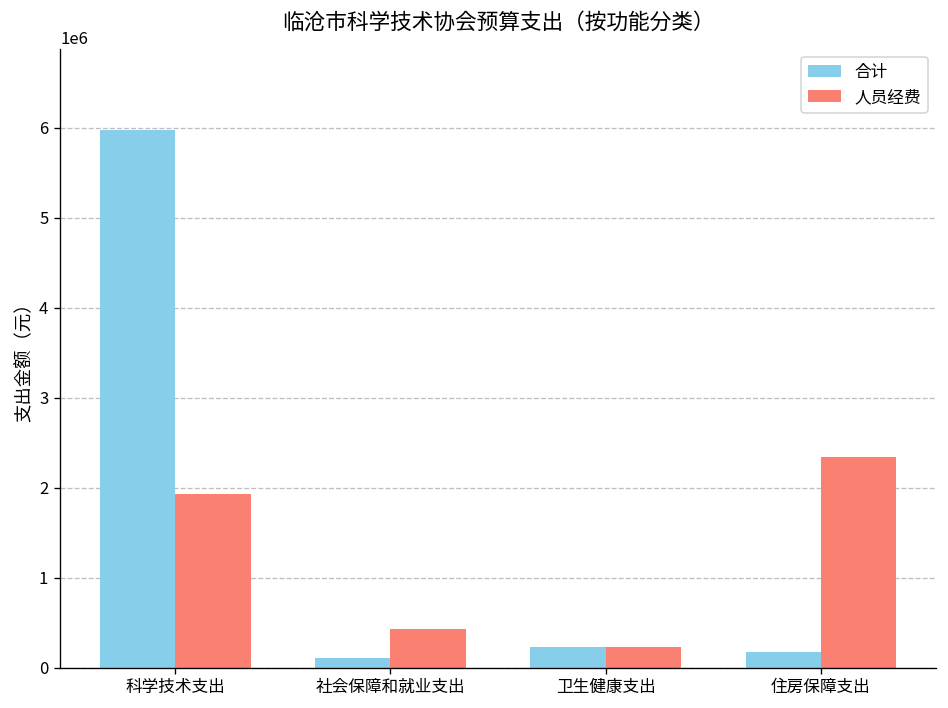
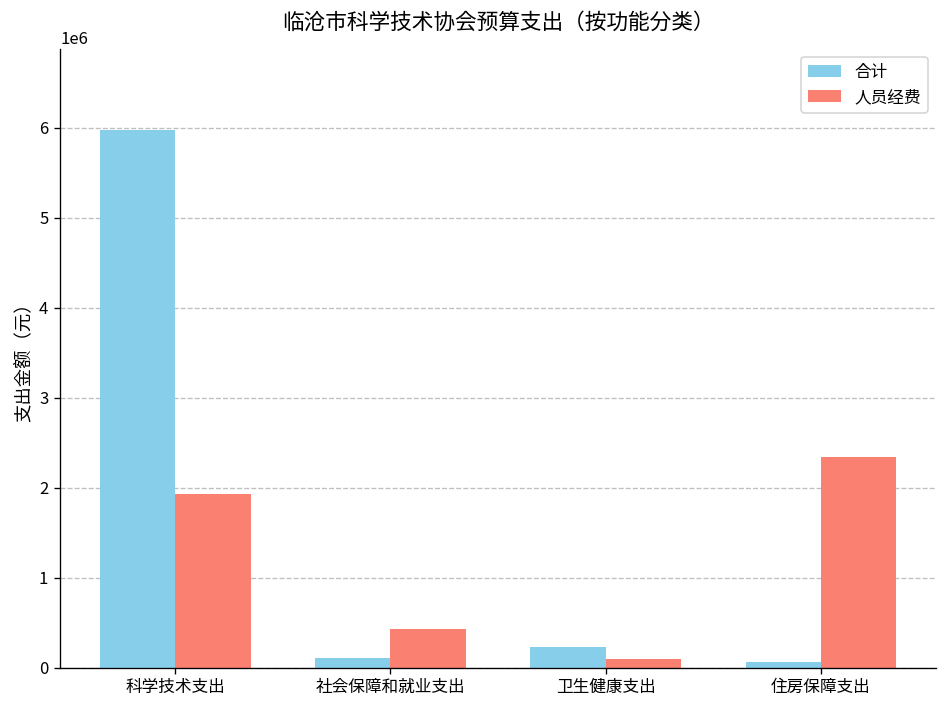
人员经费, 卫生健康支出: 200000 -> 100000
合计, 住房保障支出: 200000 -> 100000
